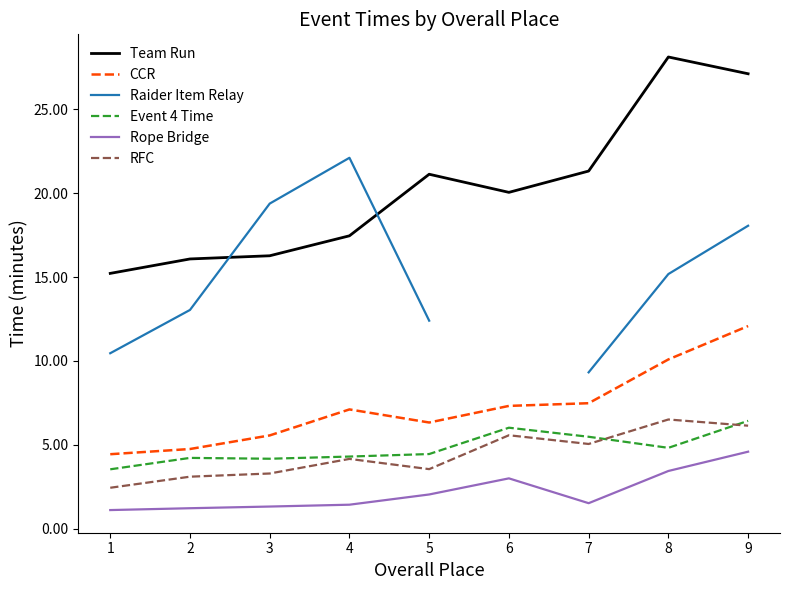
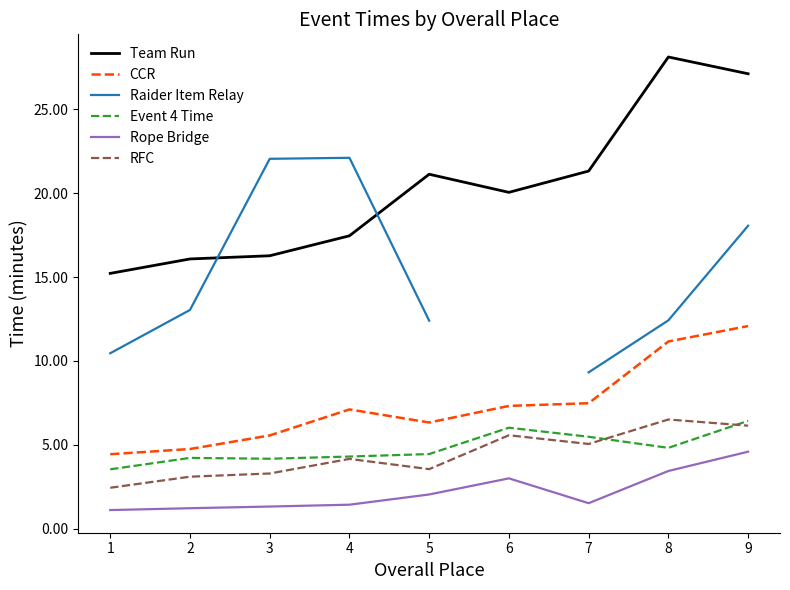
Raider Item Relay, 3: 19.4 -> 22.1
CCR, 8: 10.1 -> 11.2
Raider Item Relay, 8: 15.2 -> 12.4
